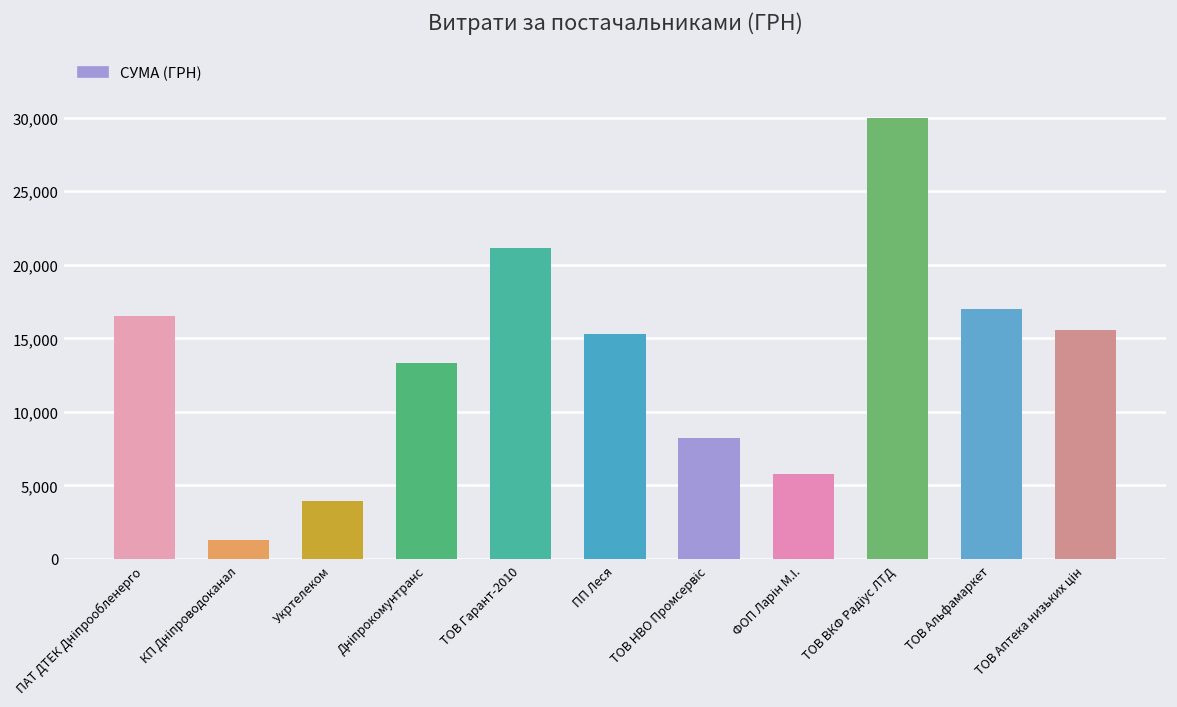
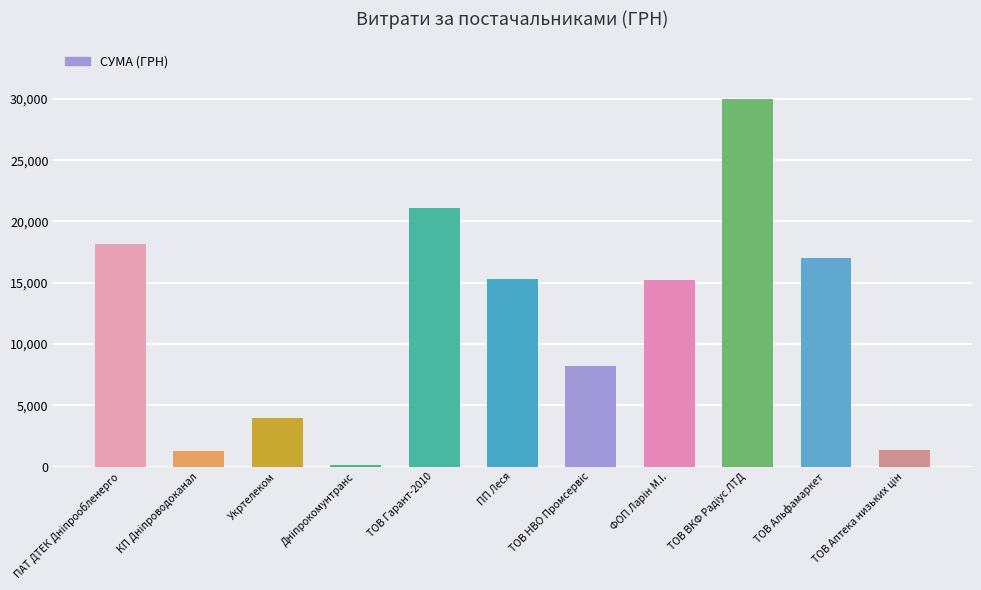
ПАТ ДТЕК Дніпрообленерго: 16,500 -> 18,200
Дніпрокомунтранс: 13,300 -> 100
ФОП Ларін М.І.: 5,800 -> 15,200
ТОВ Аптека низьких цін: 15,500 -> 1,400
